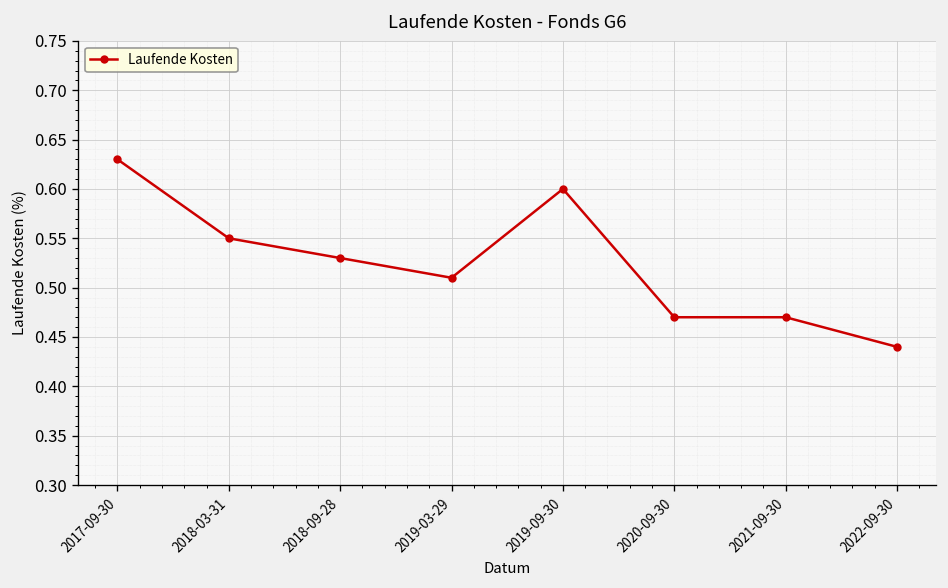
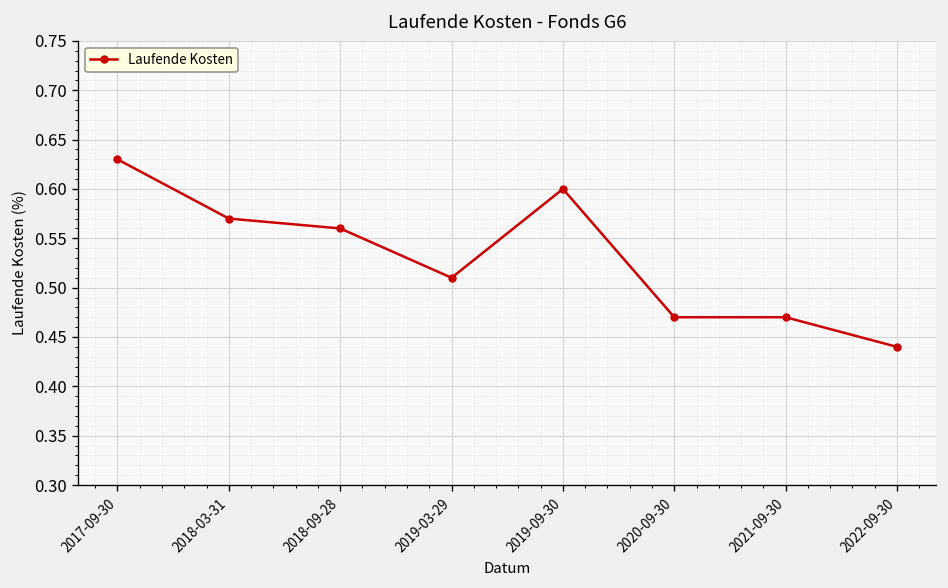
2018-03-31: 0.55 -> 0.57
2018-09-28: 0.53 -> 0.56
